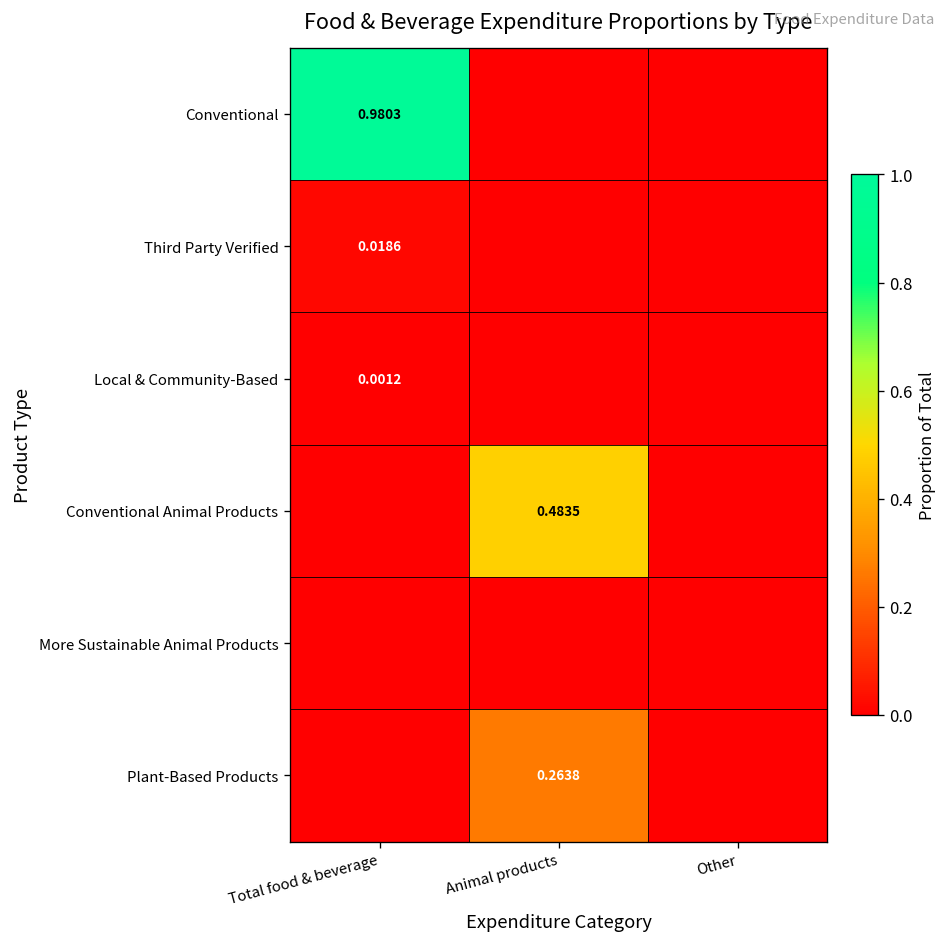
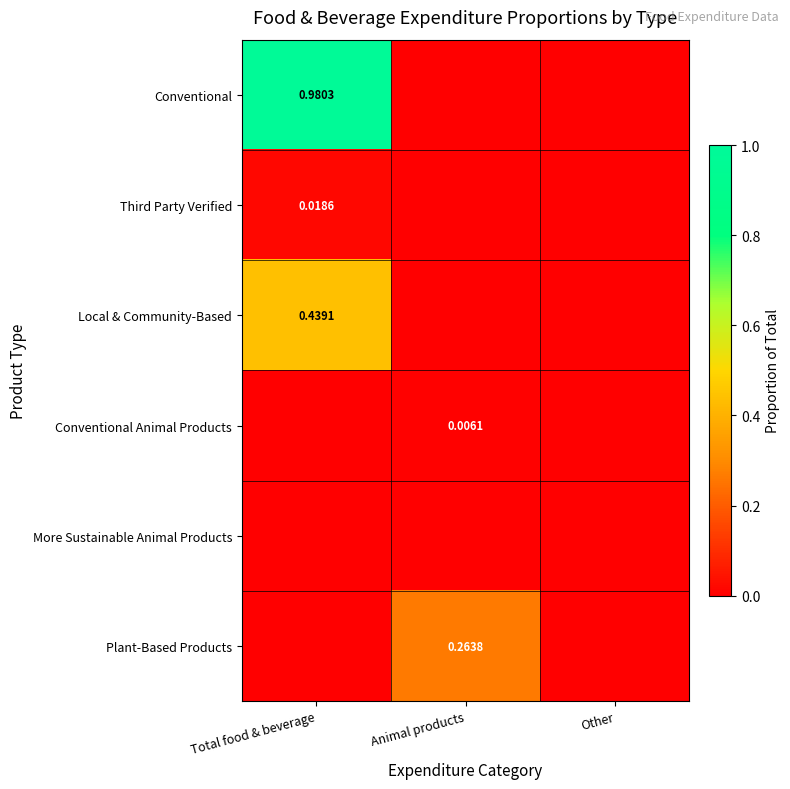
Local & Community-Based, Total food & beverage: 0.0012 -> 0.4391
Conventional Animal Products, Animal products: 0.4835 -> 0.0061
